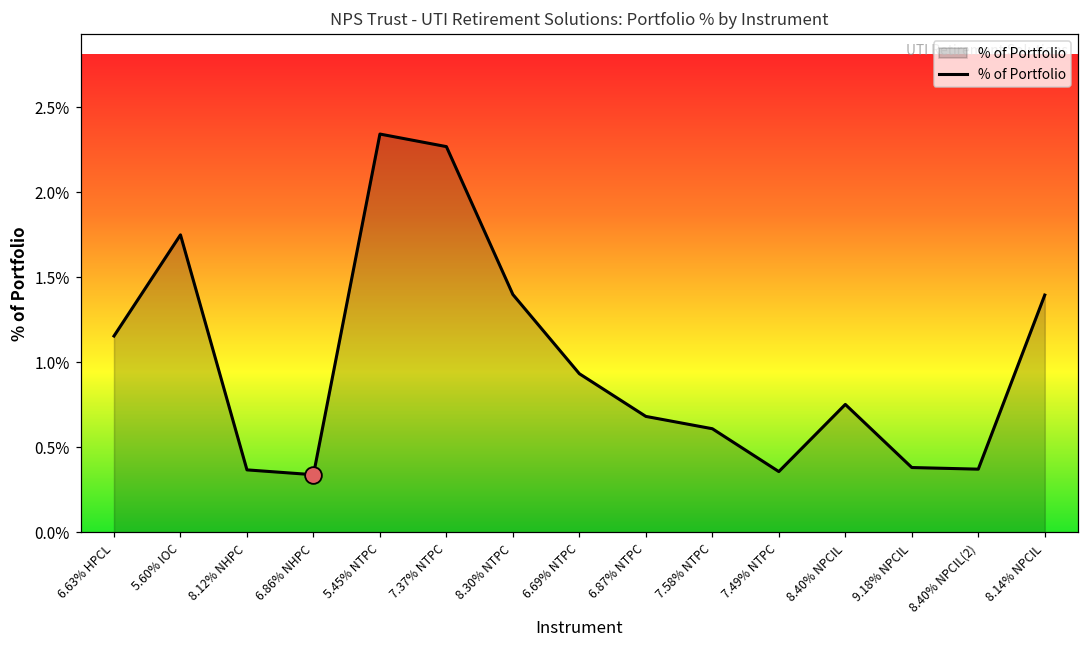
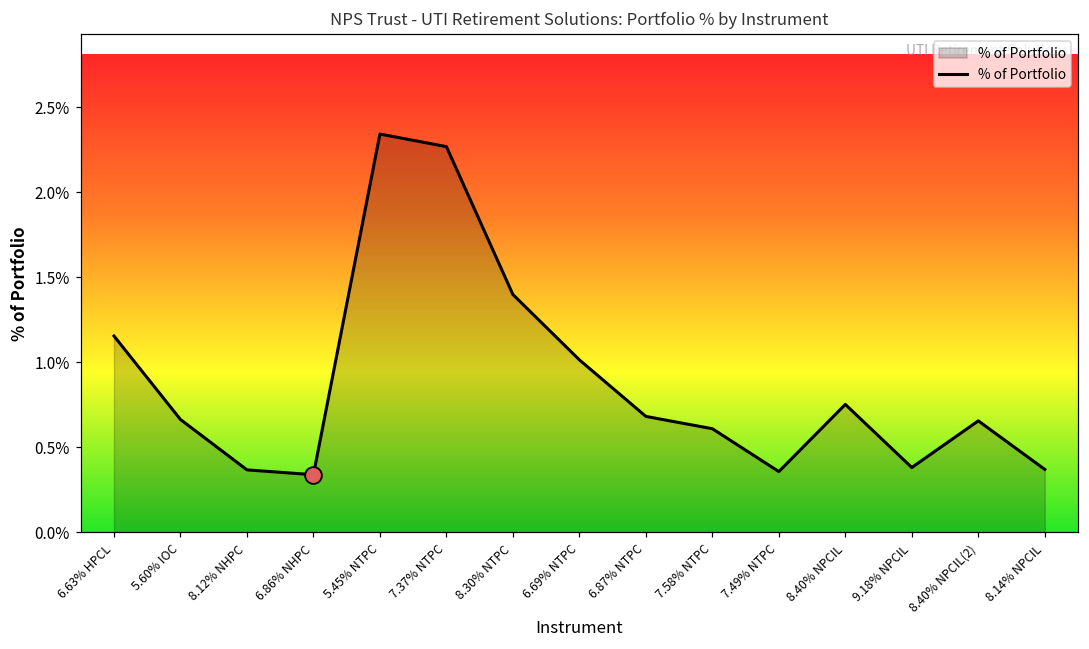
% of Portfolio, 5.60% IOC: 1.75% -> 0.66%
% of Portfolio, 6.69% NTPC: 0.93% -> 1.01%
% of Portfolio, 8.40% NPCIL(2): 0.37% -> 0.66%
% of Portfolio, 8.14% NPCIL: 1.40% -> 0.37%
